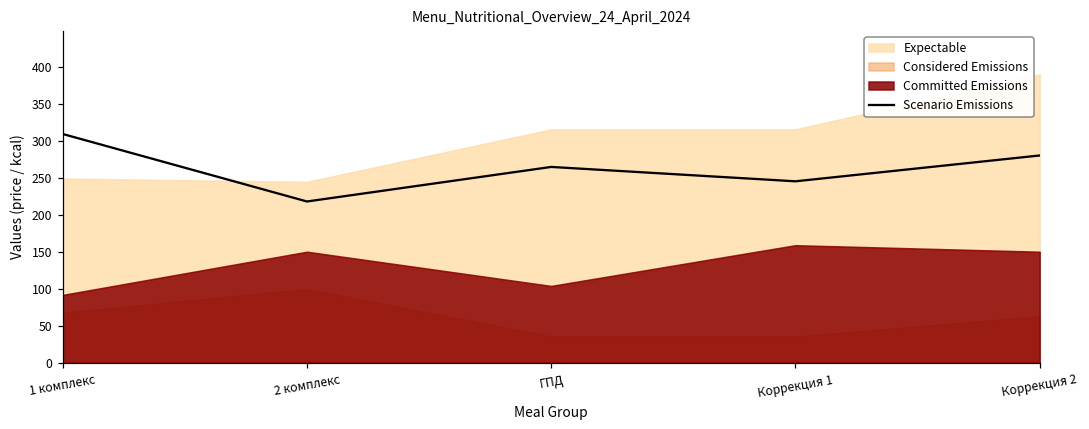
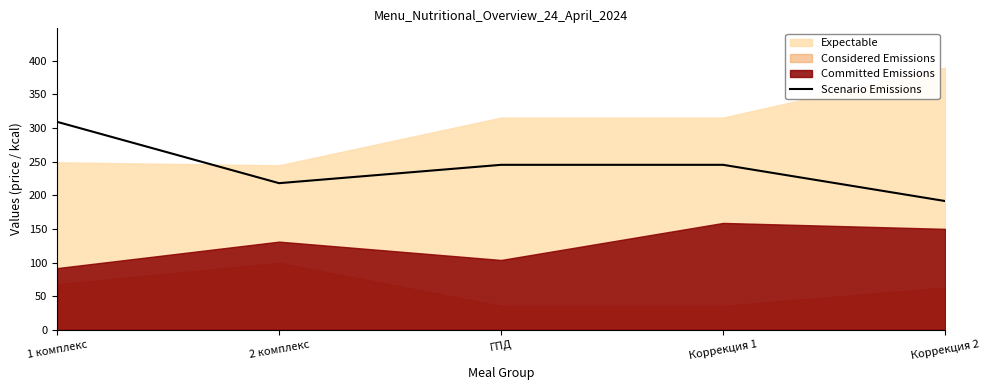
Committed Emissions, 2 комплекс: 150 -> 130
Scenario Emissions, ГПД: 260 -> 250
Scenario Emissions, Коррекция 2: 280 -> 190
